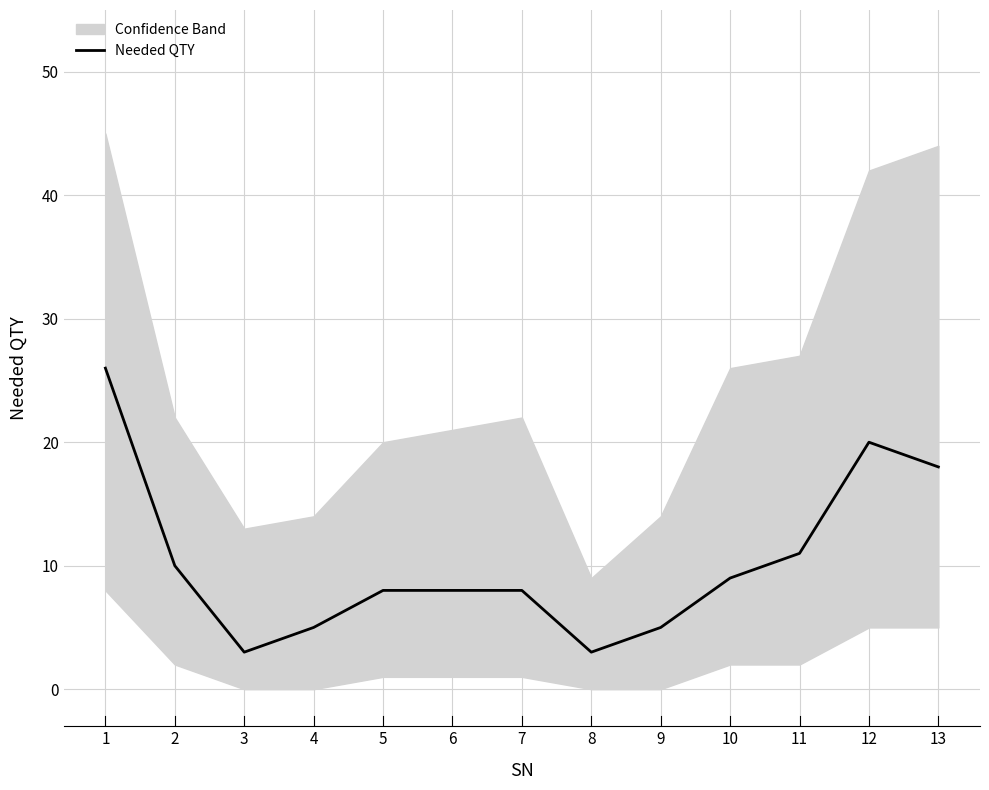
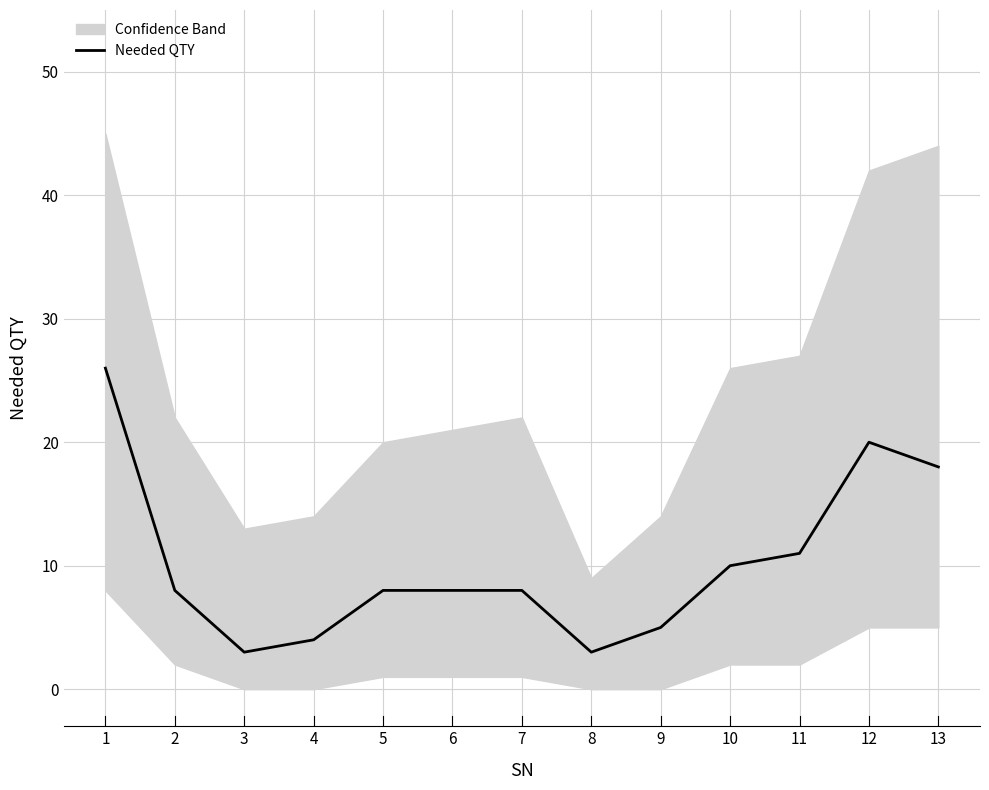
Needed QTY, 2: 10 -> 8
Needed QTY, 4: 5 -> 4
Needed QTY, 10: 9 -> 10
